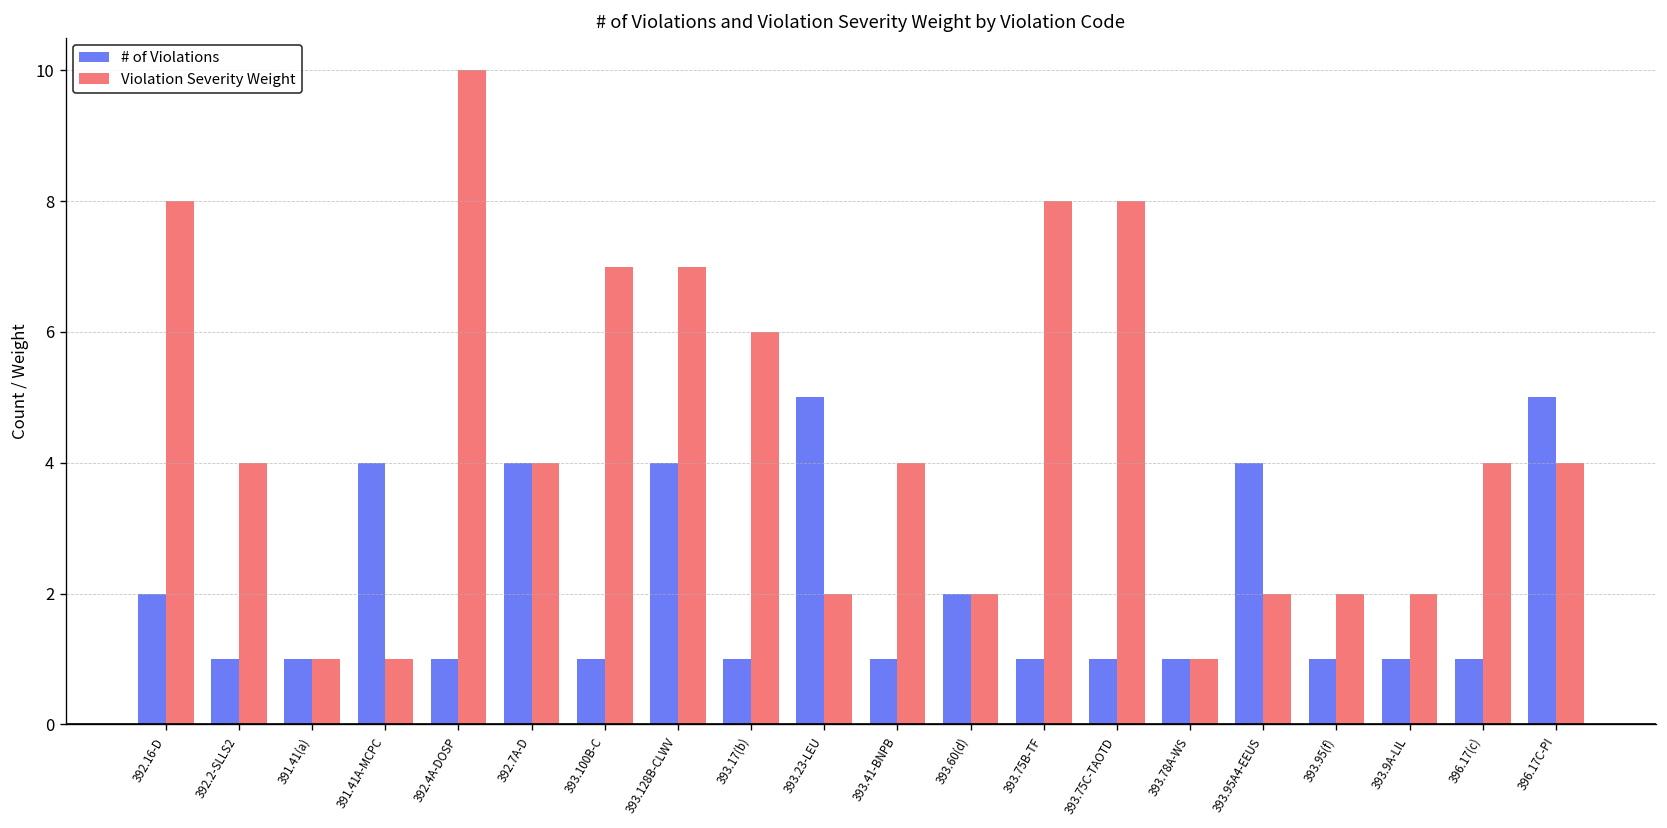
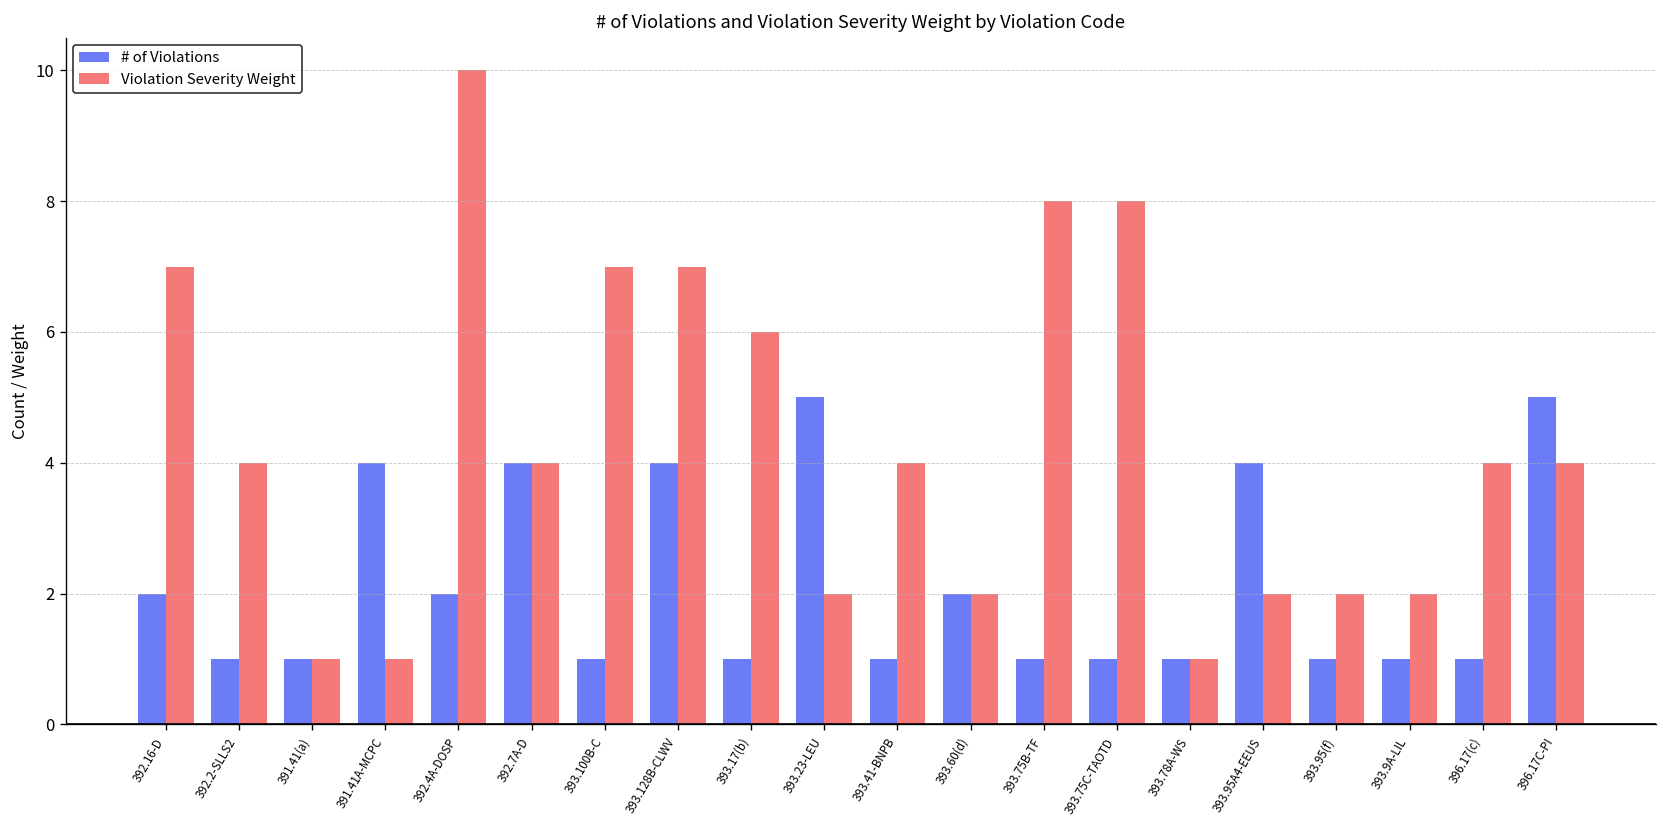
Violation Severity Weight, 392.16-D: 8 -> 7
# of Violations, 392.4A-DOSP: 1 -> 2
